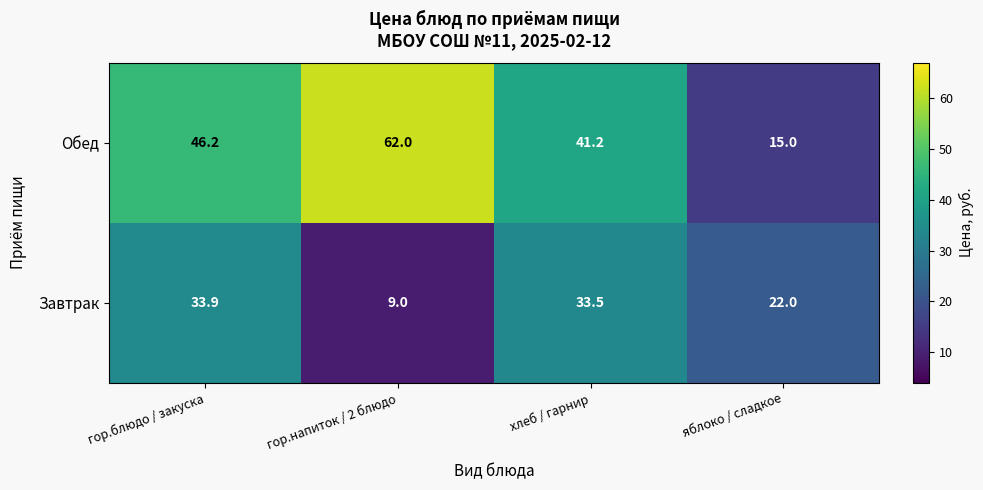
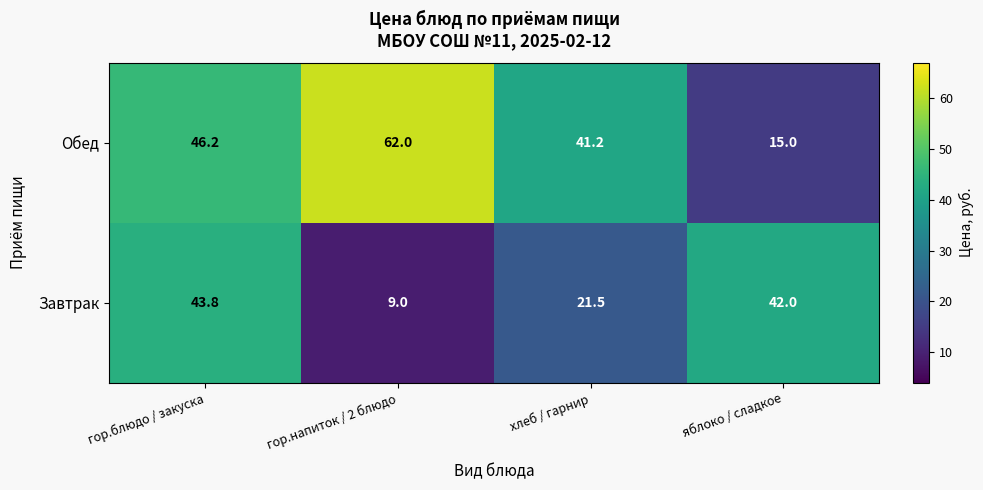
Завтрак, гор.блюдо / закуска: 33.9 -> 43.8
Завтрак, хлеб / гарнир: 33.5 -> 21.5
Завтрак, яблоко / сладкое: 22.0 -> 42.0
